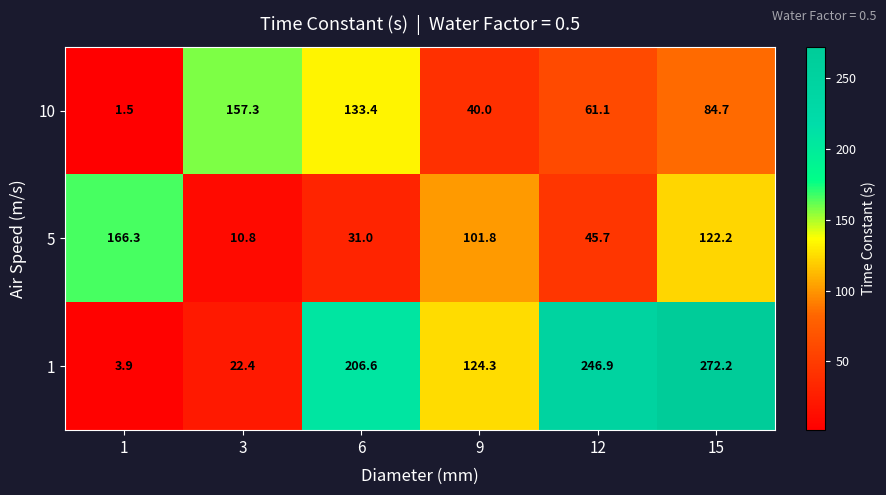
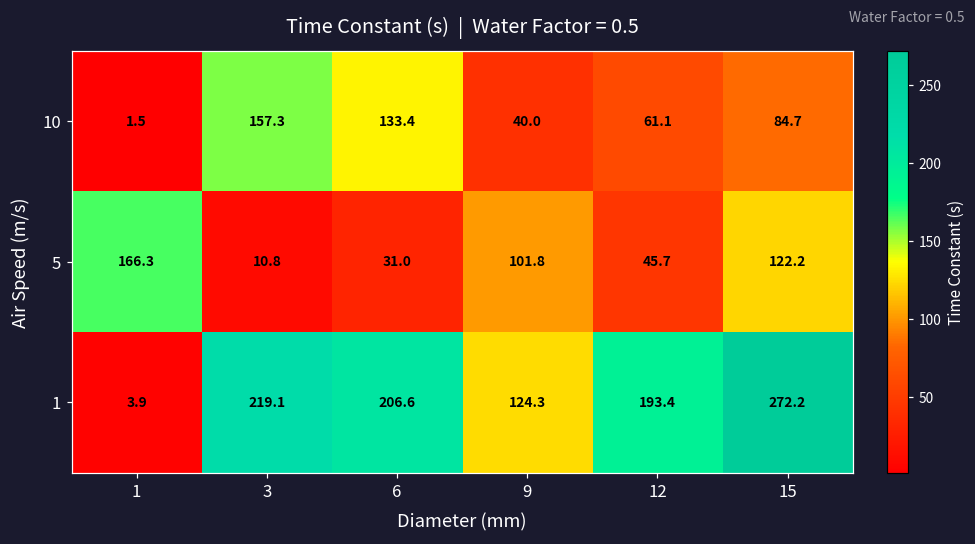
1, 3: 22.4 -> 219.1
1, 12: 246.9 -> 193.4
